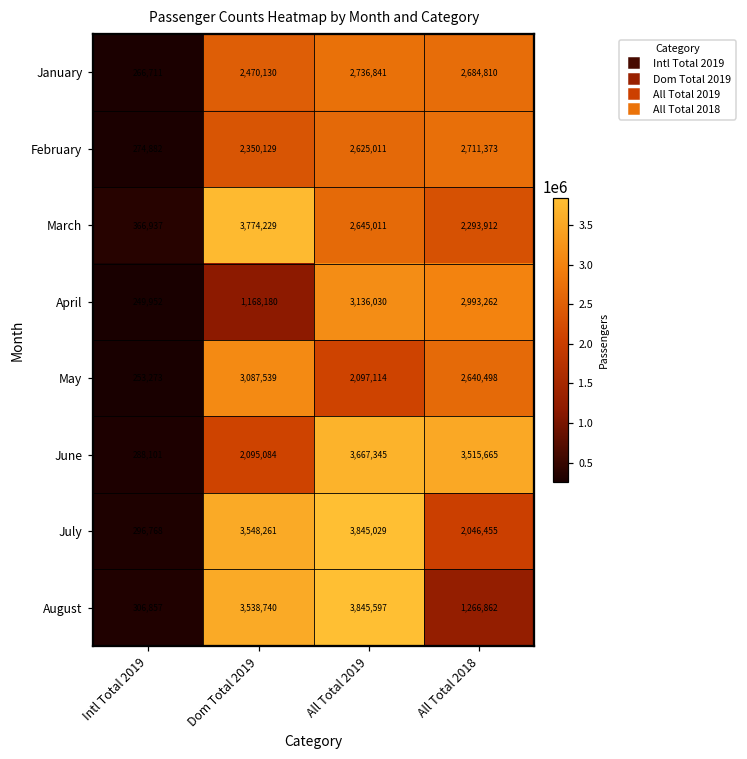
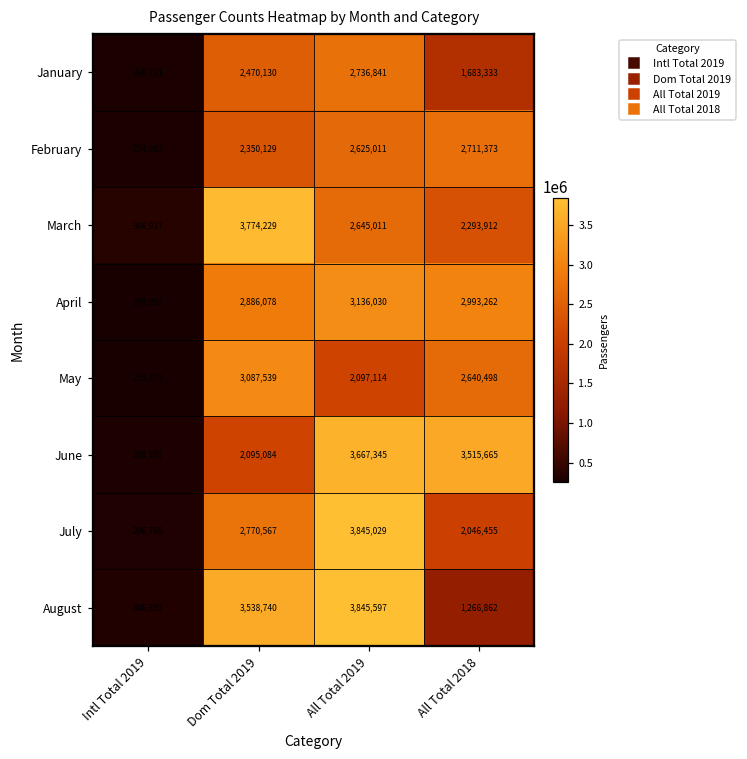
January, All Total 2018: 2,684,810 -> 1,683,333
April, Dom Total 2019: 1,168,180 -> 2,886,078
July, Dom Total 2019: 3,548,261 -> 2,770,567
